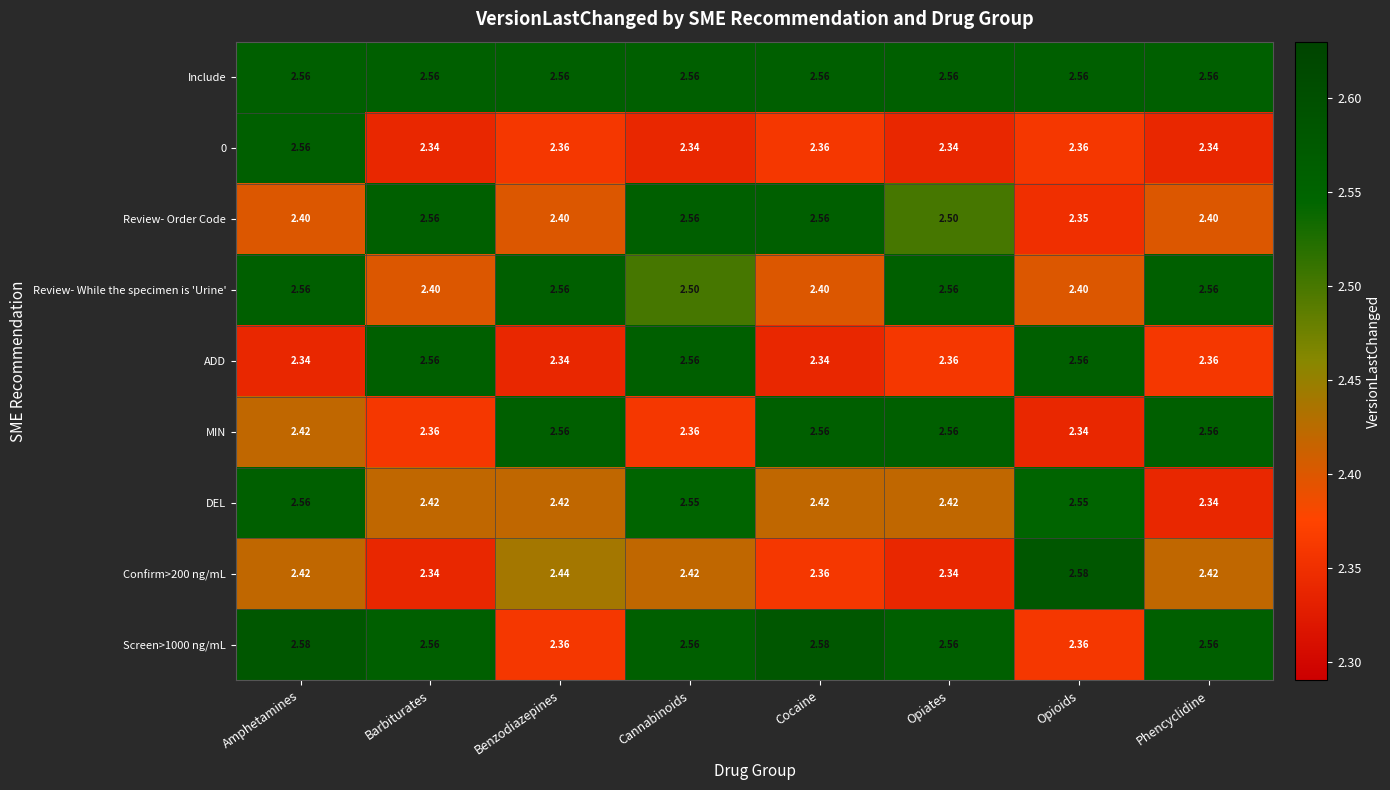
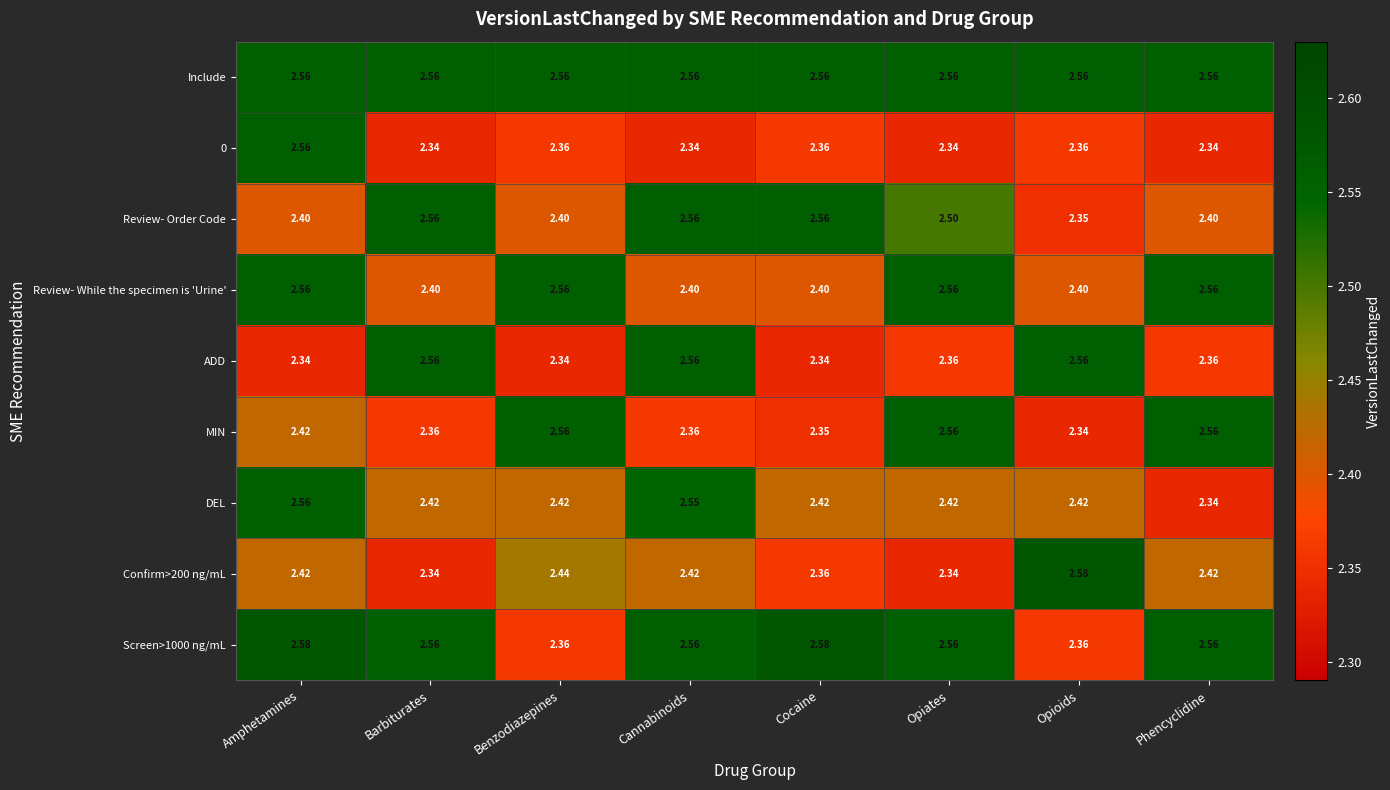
Review- While the specimen is 'Urine', Cannabinoids: 2.50 -> 2.40
MIN, Cocaine: 2.56 -> 2.35
DEL, Opioids: 2.55 -> 2.42
